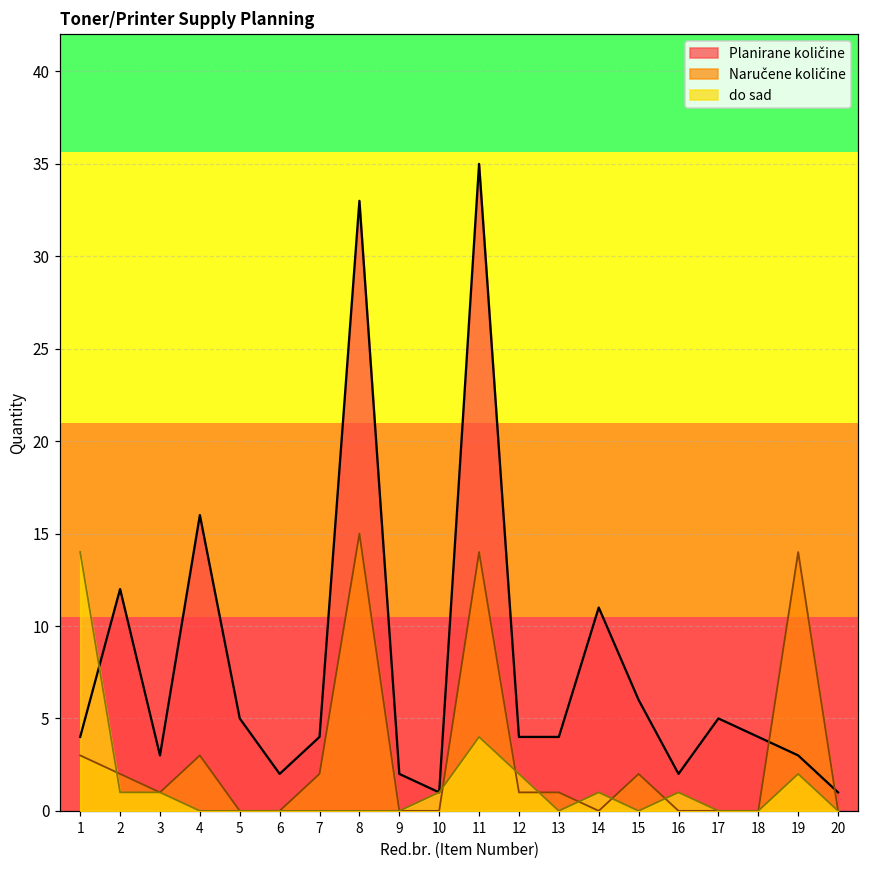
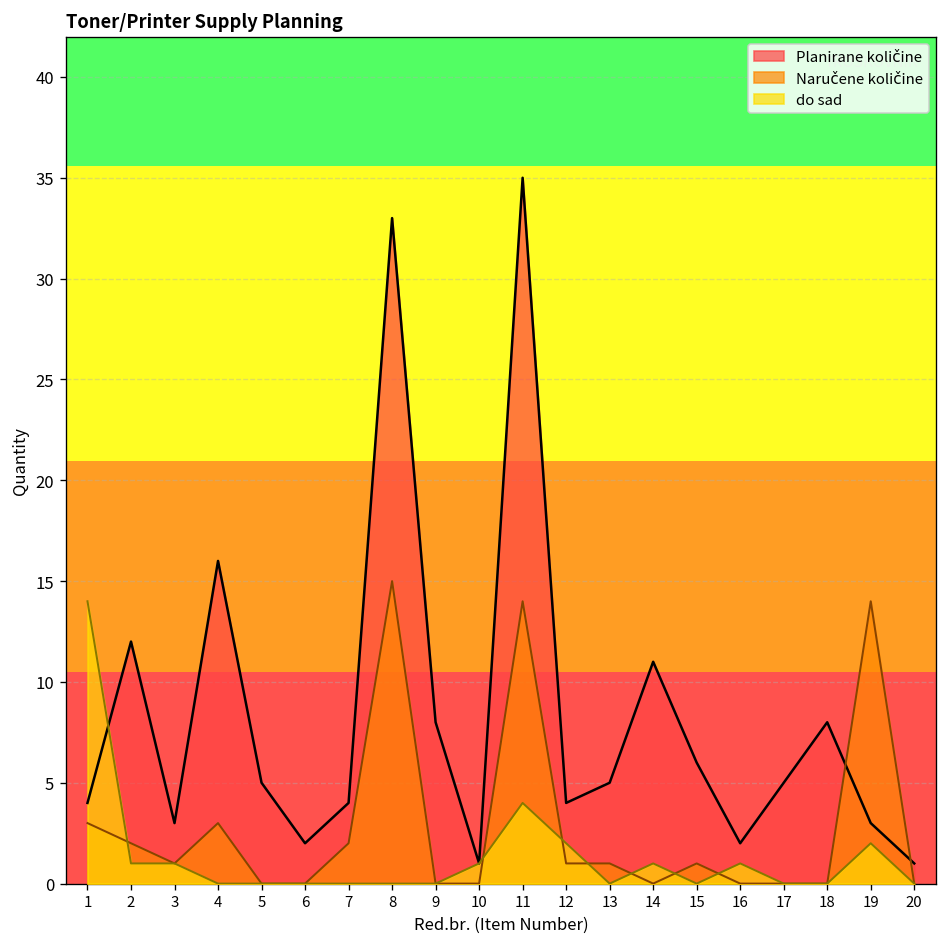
Planirane količine, 9: 2 -> 8
Planirane količine, 13: 4 -> 5
Naručene količine, 15: 2 -> 1
Planirane količine, 18: 4 -> 8
